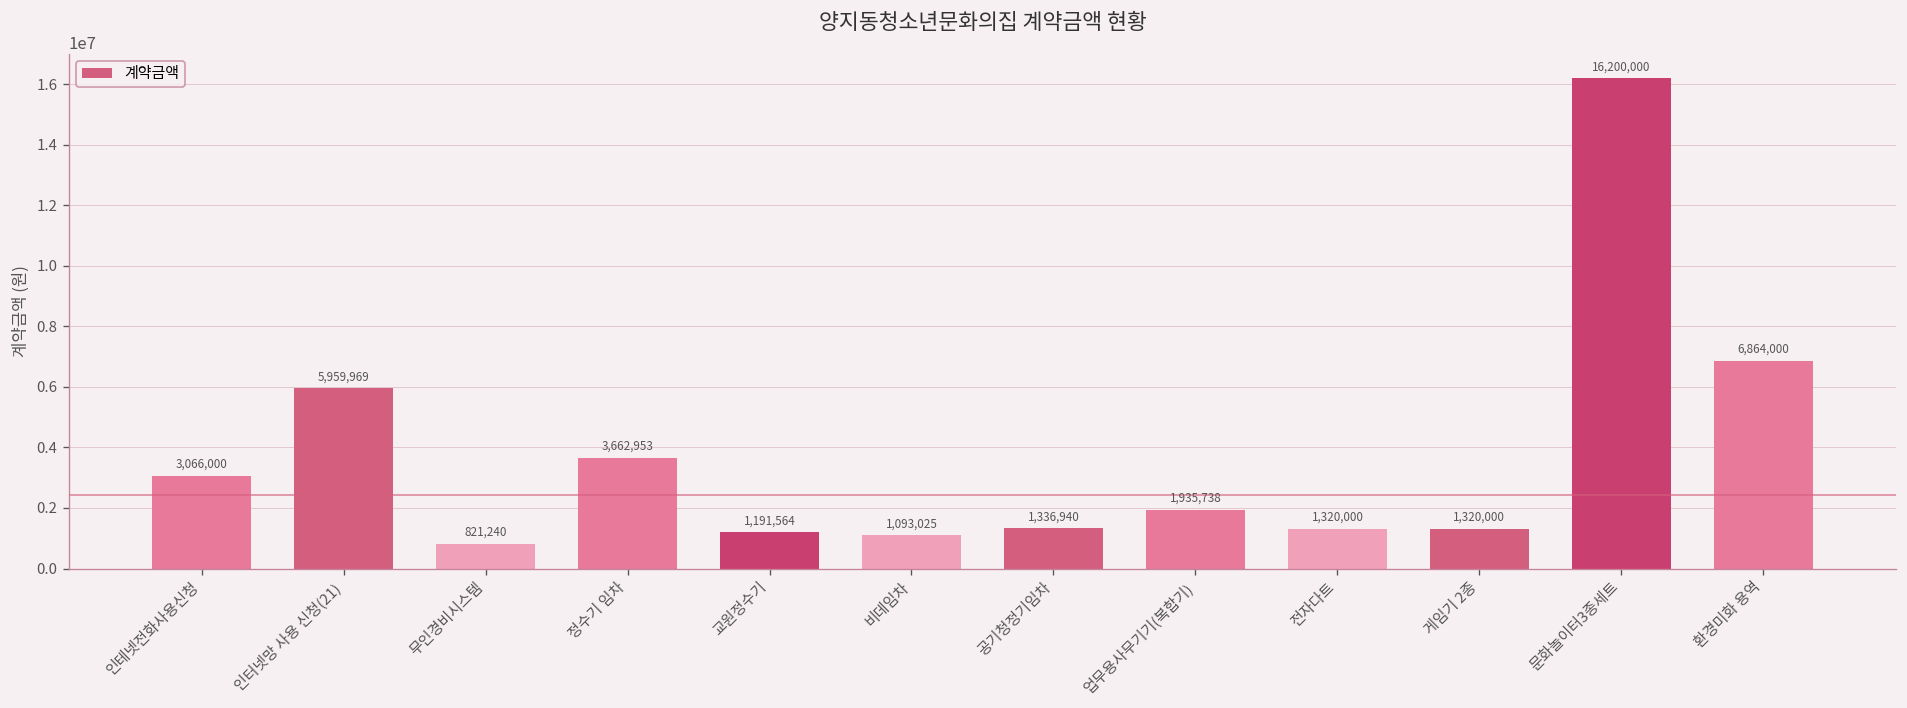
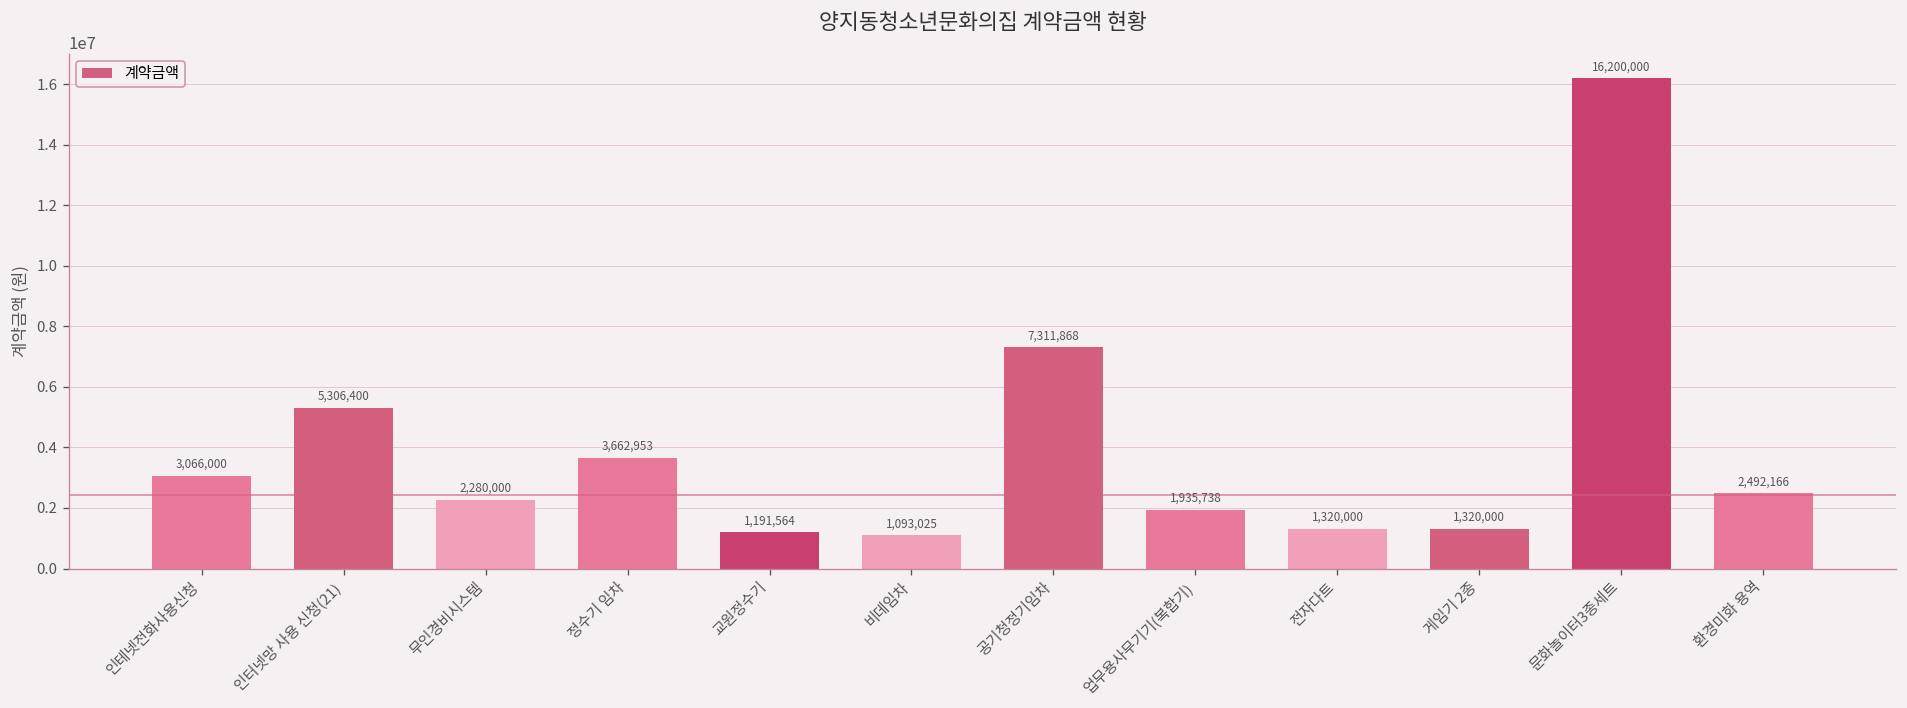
인터넷망 사용 신청(21): 5,959,969 -> 5,306,400
무인경비시스템: 821,240 -> 2,280,000
공기청정기임차: 1,336,940 -> 7,311,868
환경미화 용역: 6,864,000 -> 2,492,166
